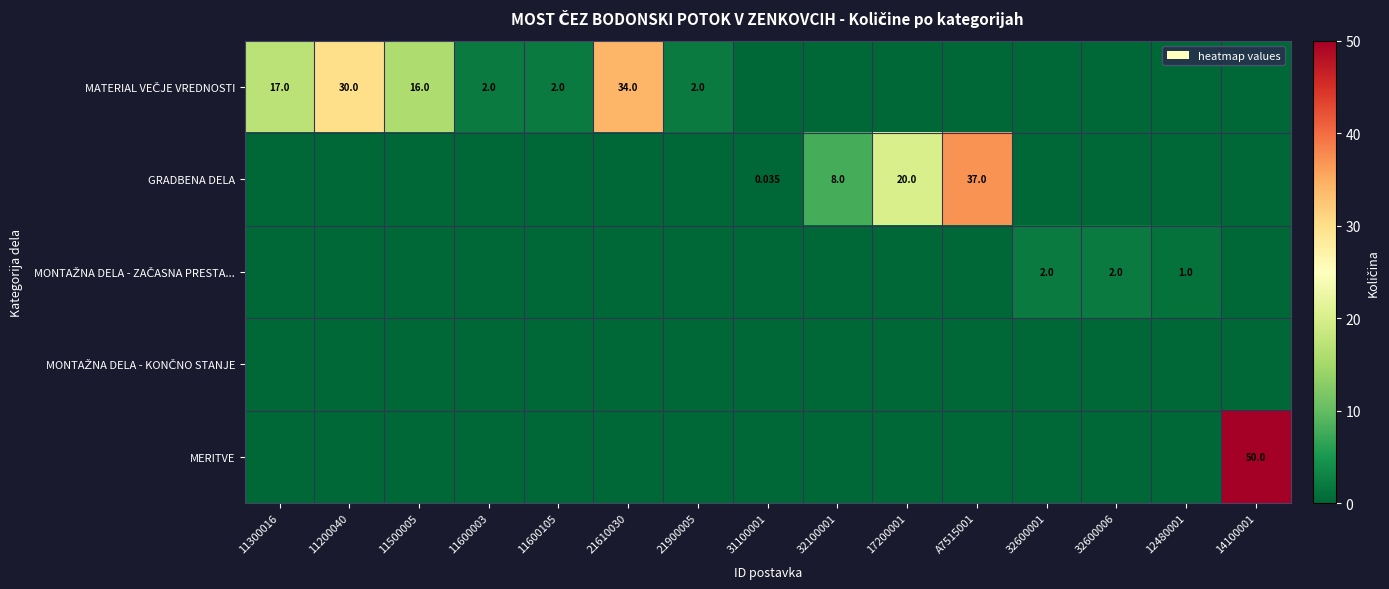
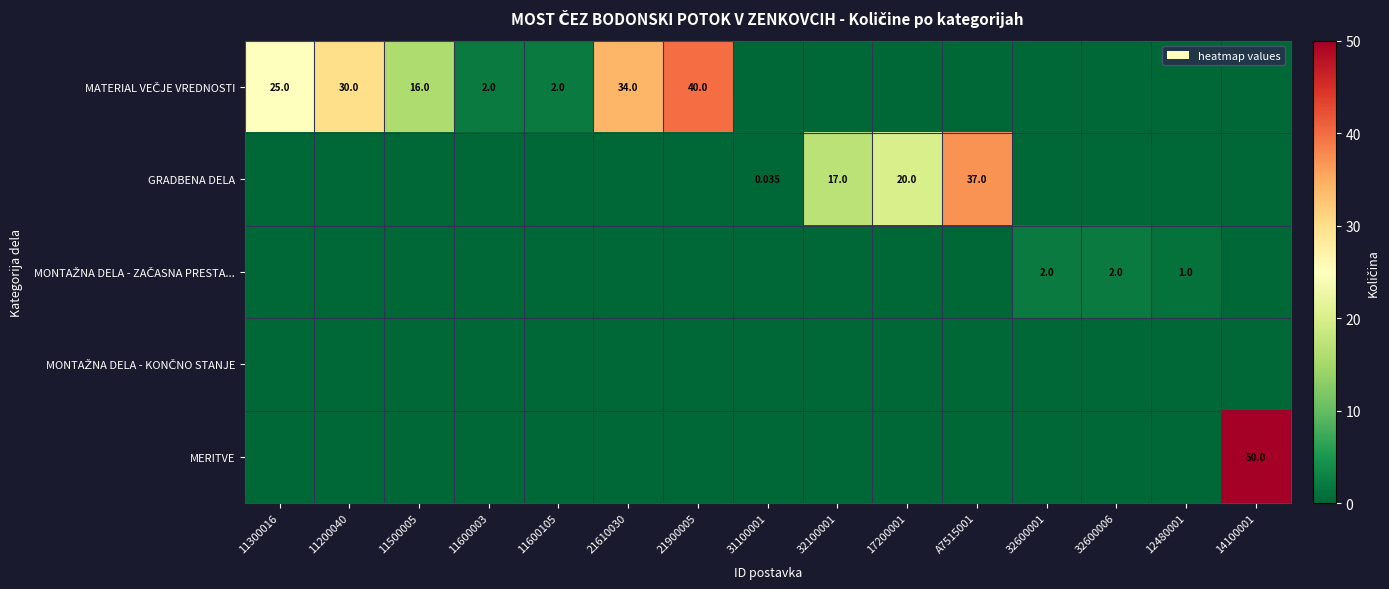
MATERIAL VEČJE VREDNOSTI, 11300016: 17.0 -> 25.0
MATERIAL VEČJE VREDNOSTI, 21900005: 2.0 -> 40.0
GRADBENA DELA, 32100001: 8.0 -> 17.0
